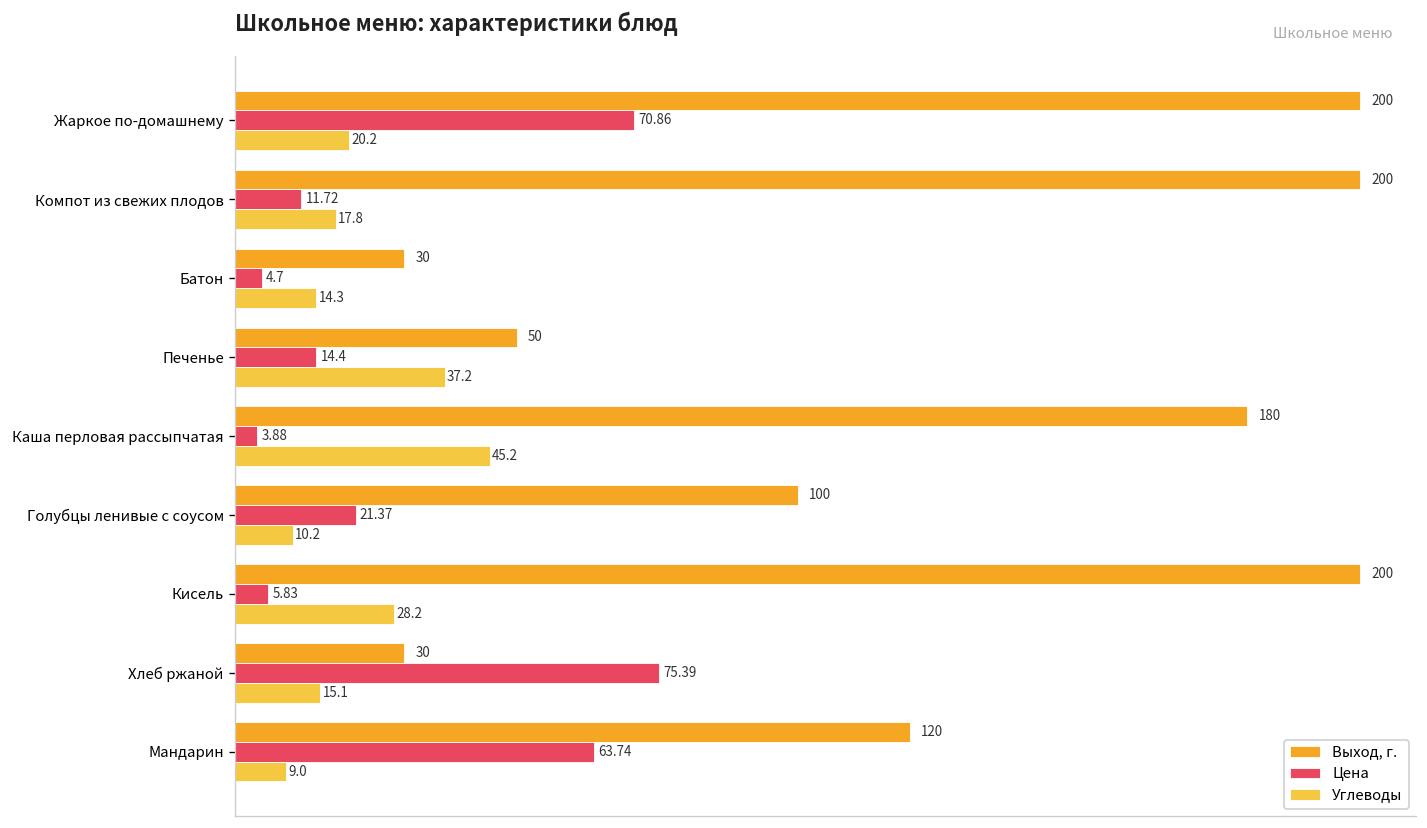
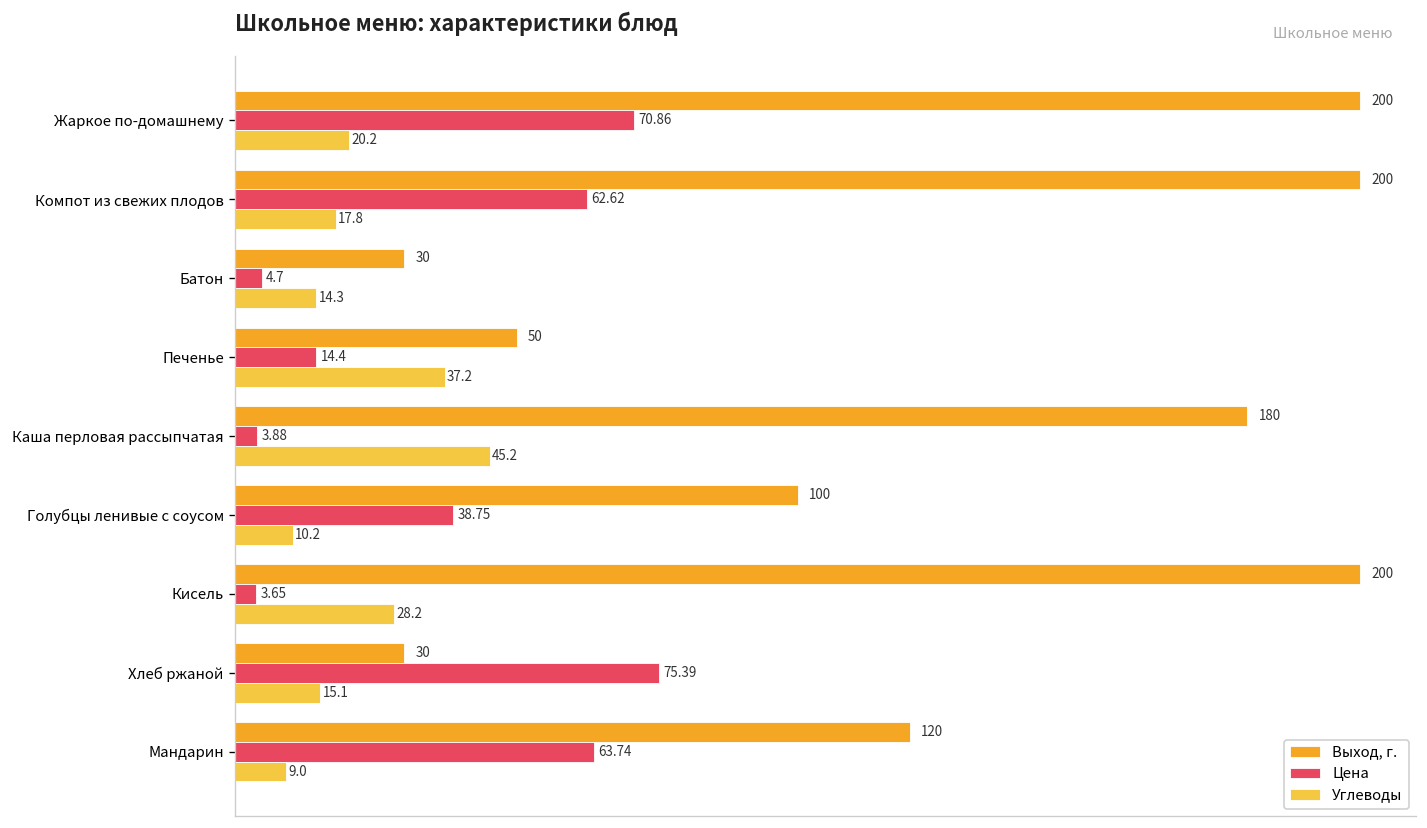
Цена, Компот из свежих плодов: 11.72 -> 62.62
Цена, Голубцы ленивые с соусом: 21.37 -> 38.75
Цена, Кисель: 5.83 -> 3.65
